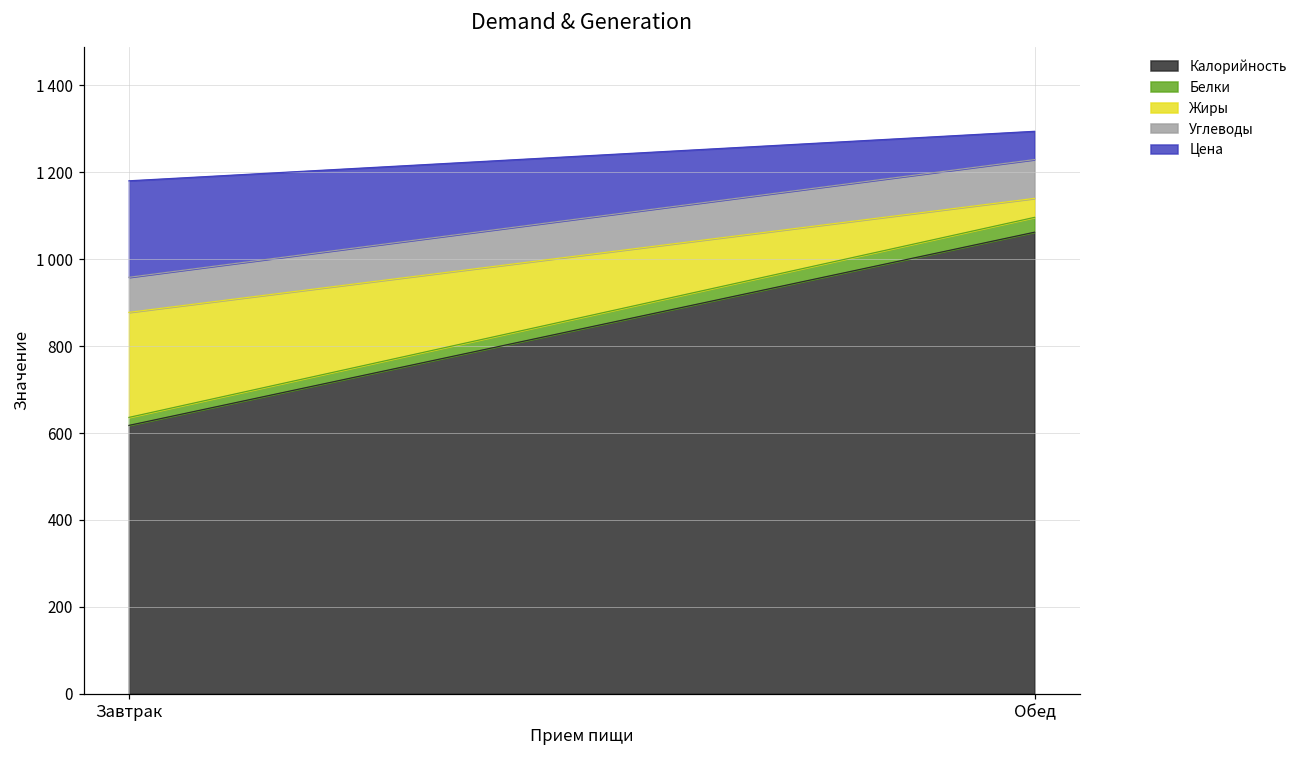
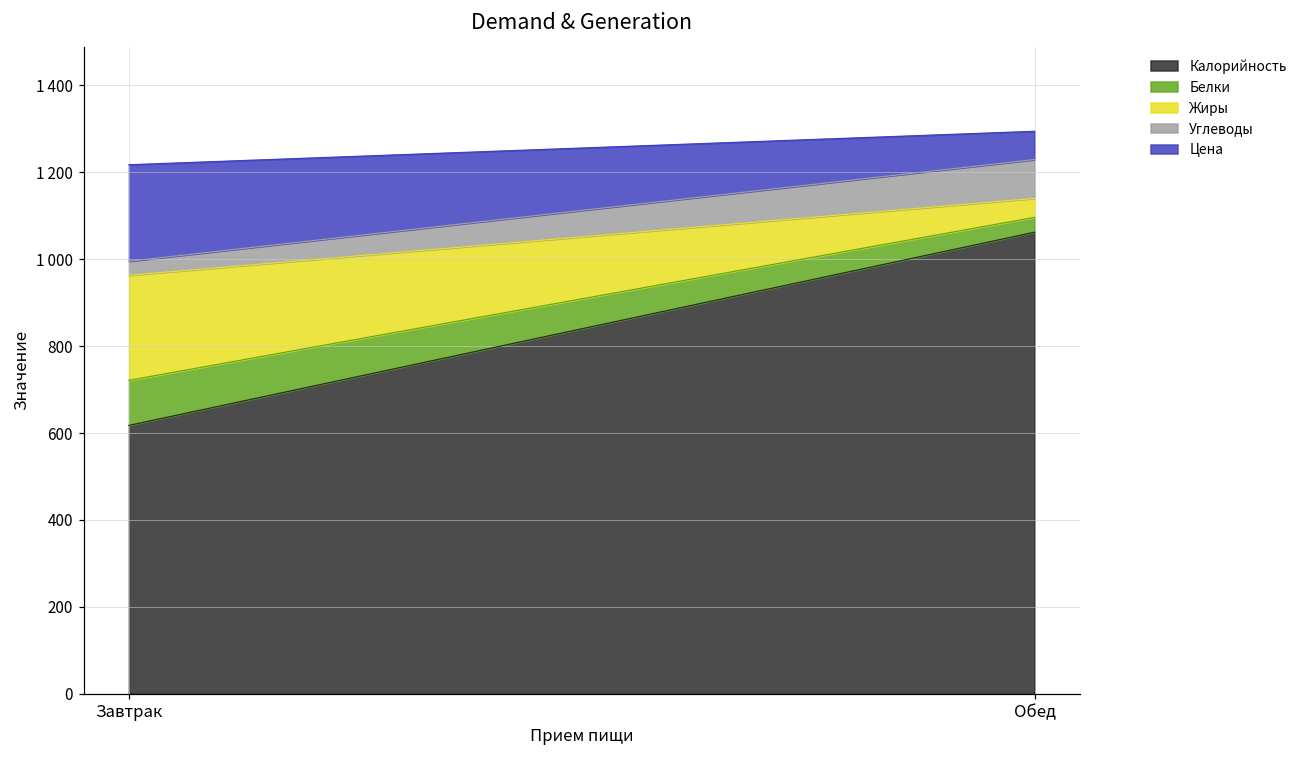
Белки, Завтрак: 20 -> 100
Углеводы, Завтрак: 80 -> 30
